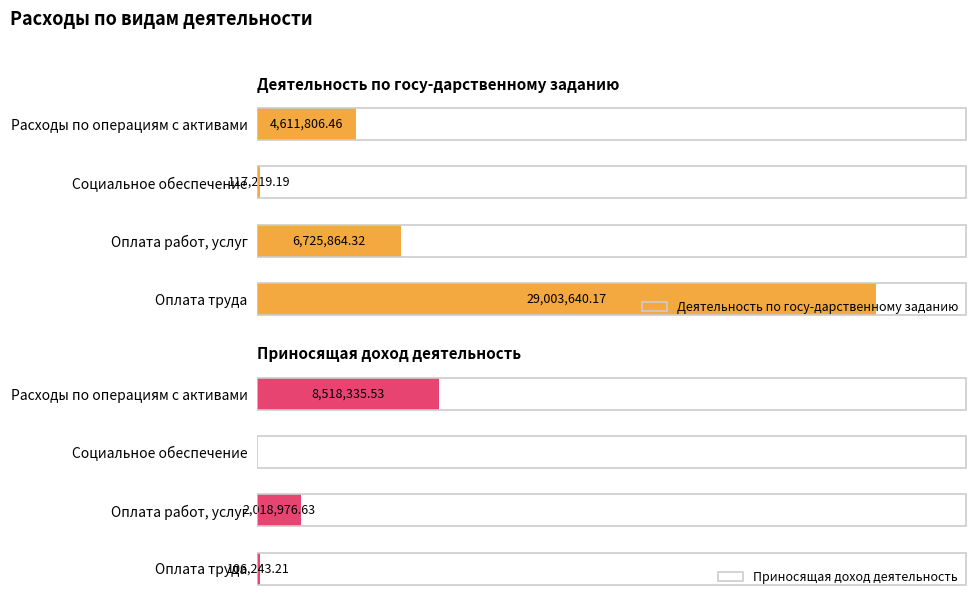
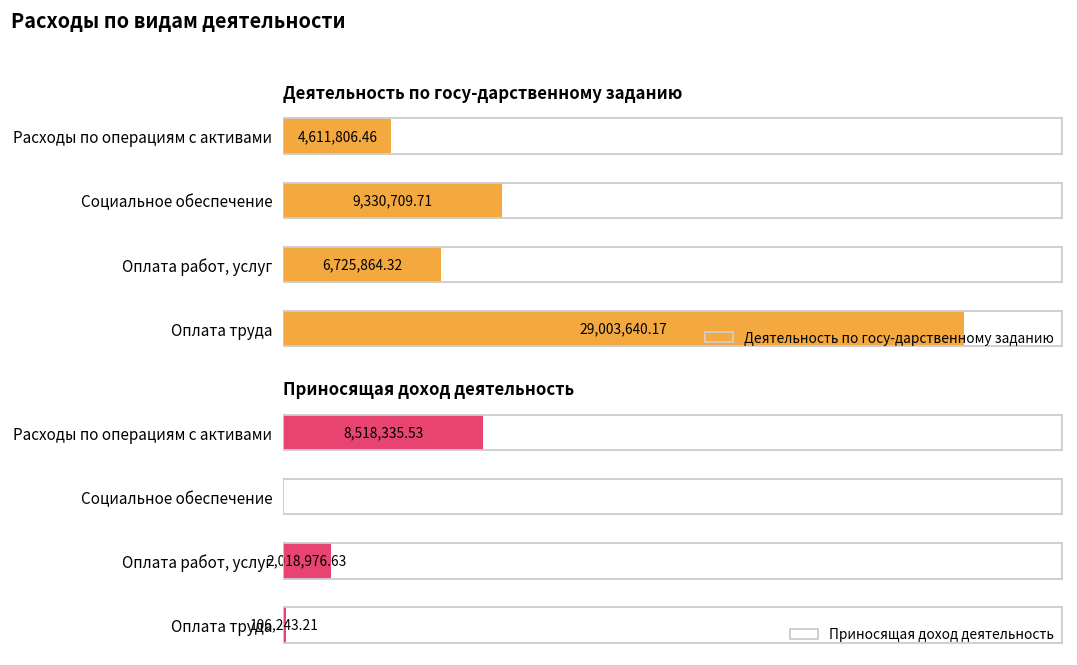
Деятельность по госу-дарственному заданию, Социальное обеспечение: 117,219.19 -> 9,330,709.71
